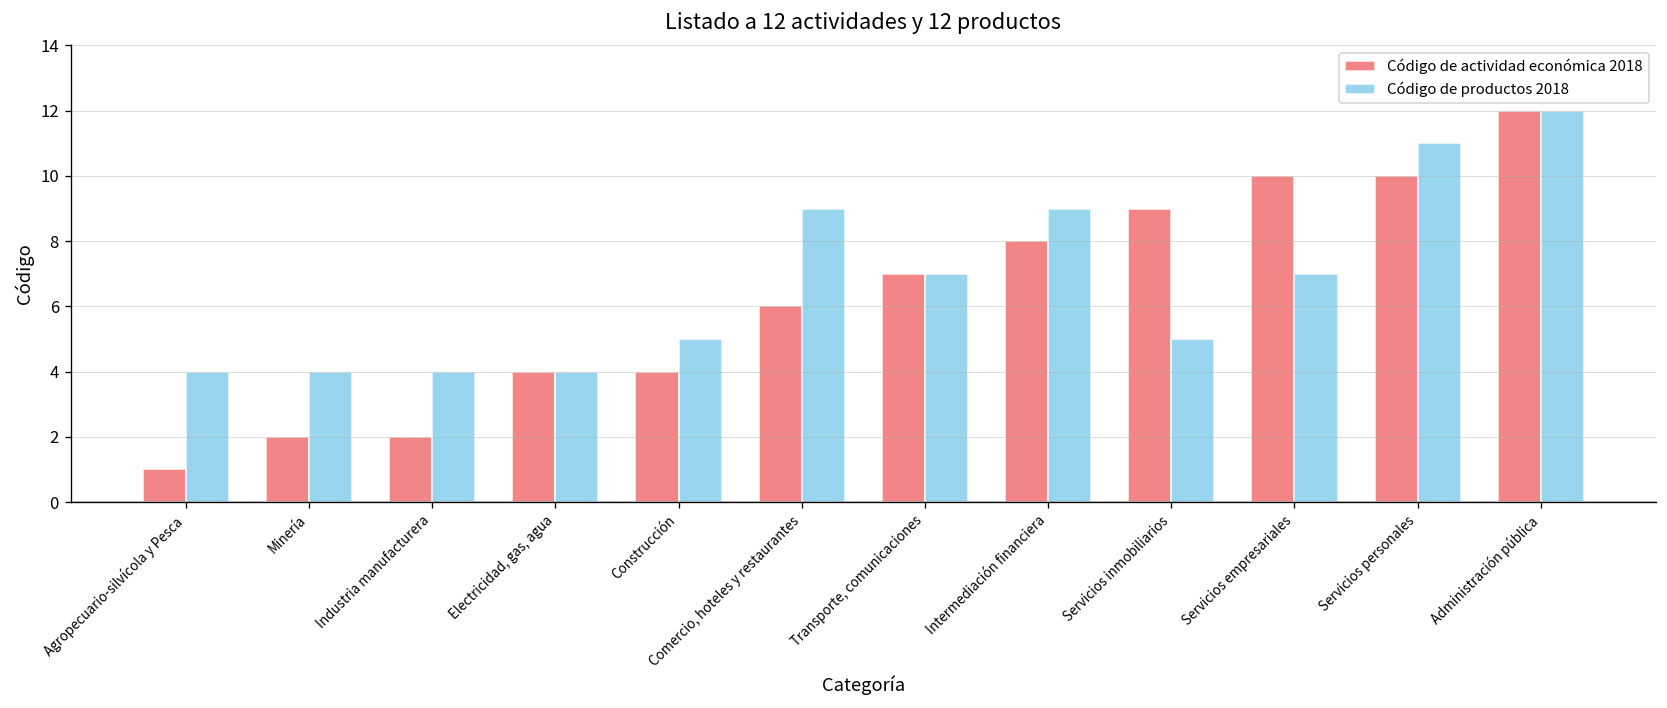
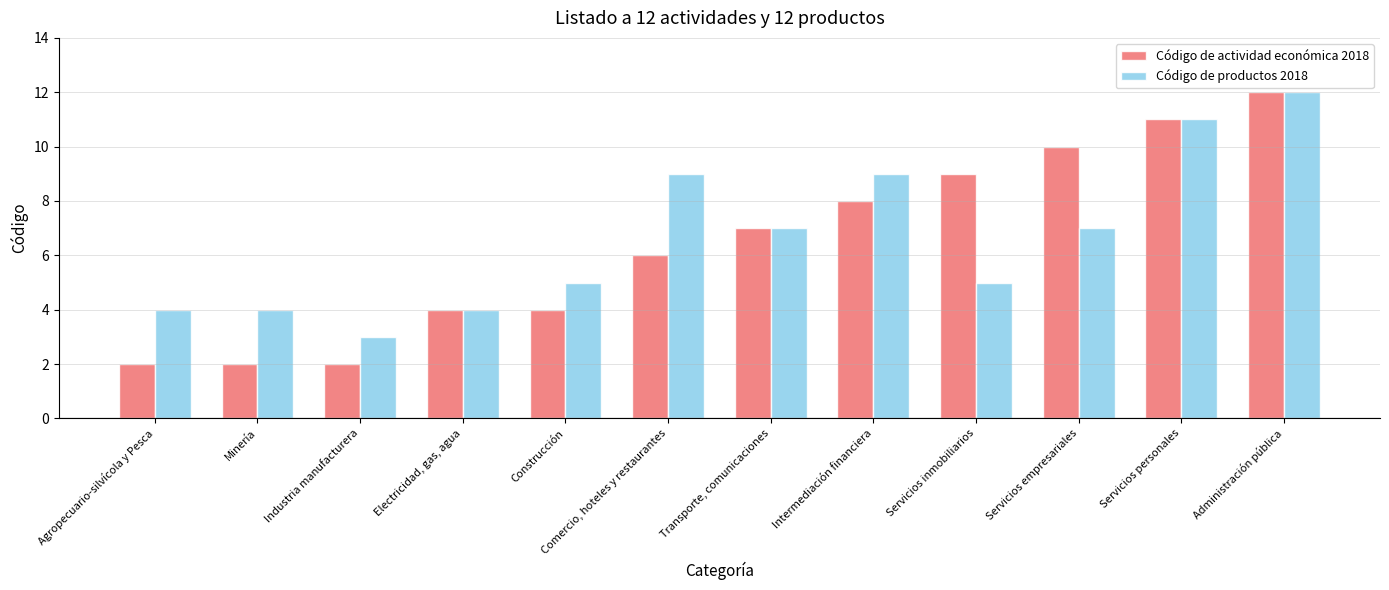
Código de actividad económica 2018, Agropecuario-silvícola y Pesca: 1 -> 2
Código de productos 2018, Industria manufacturera: 4 -> 3
Código de actividad económica 2018, Servicios personales: 10 -> 11
